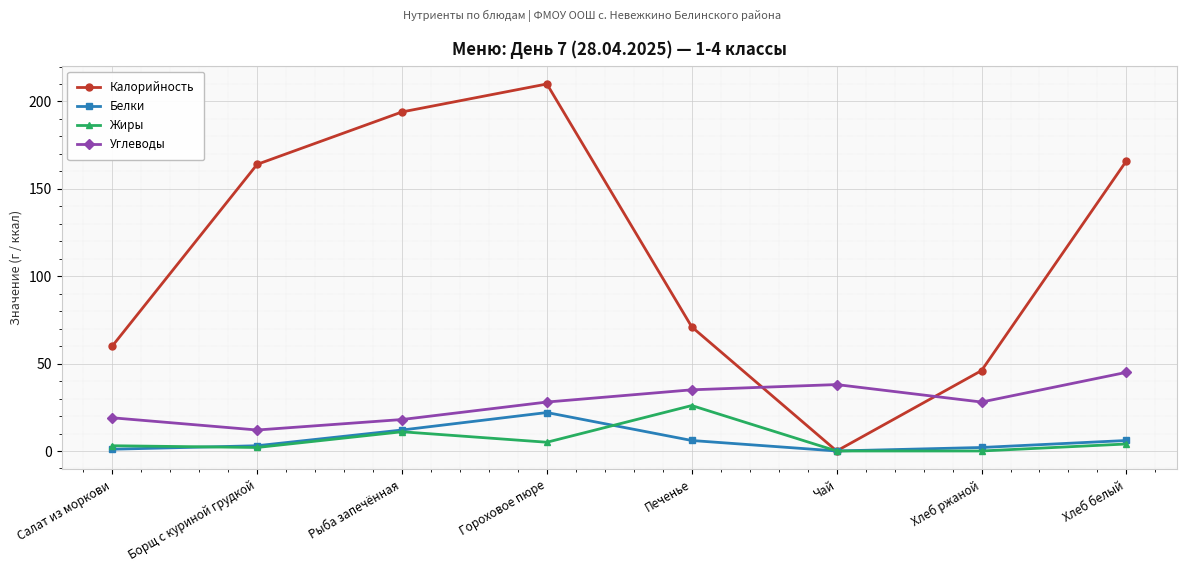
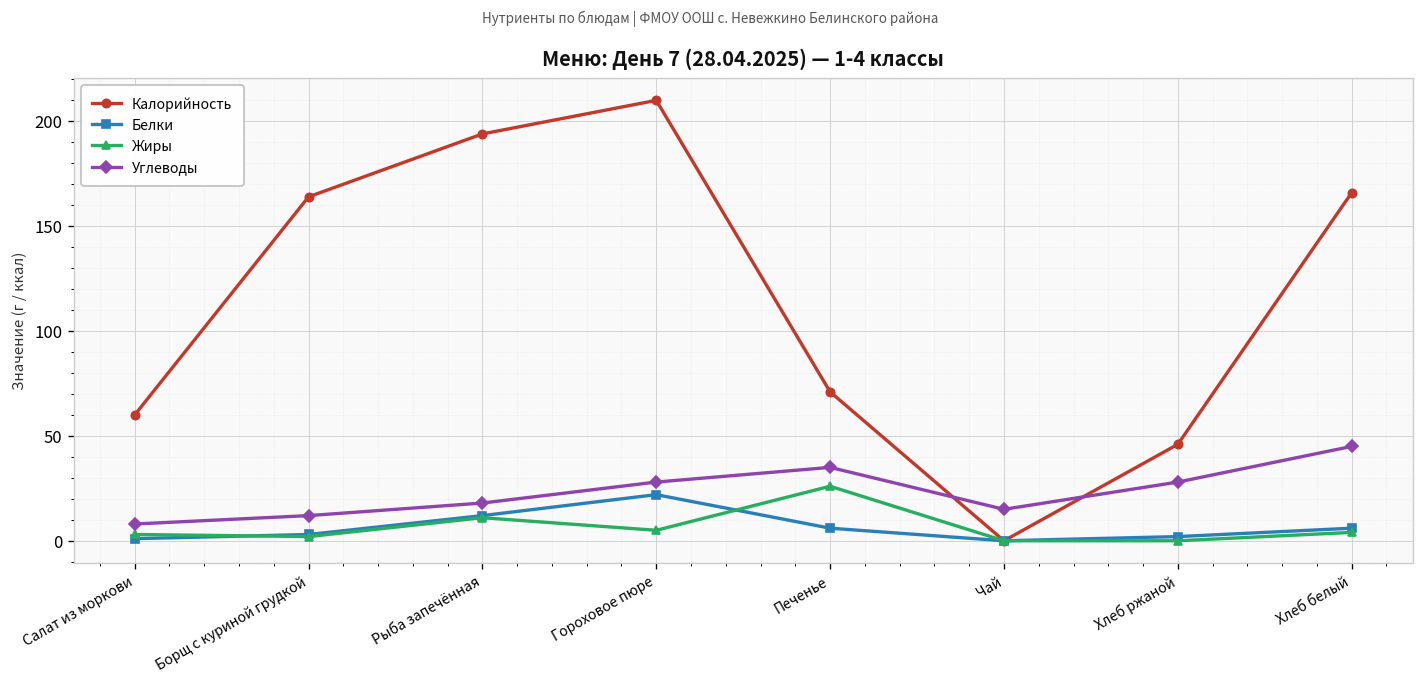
Углеводы, Салат из моркови: 19 -> 8
Углеводы, Чай: 38 -> 15
